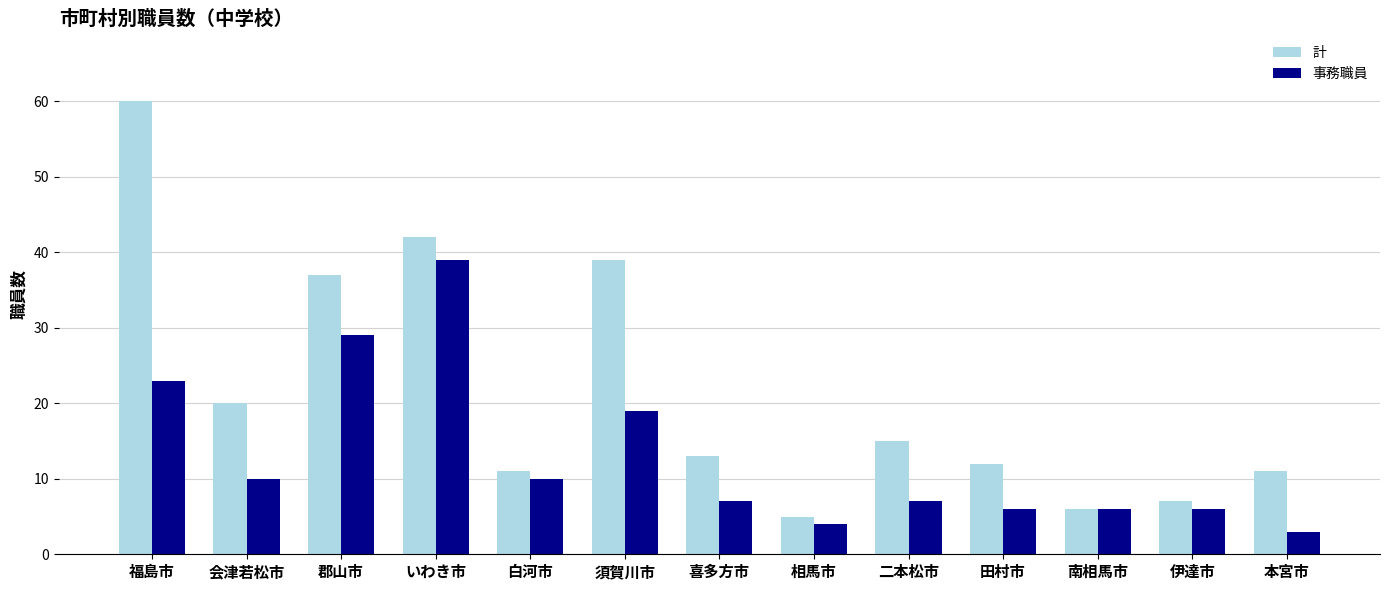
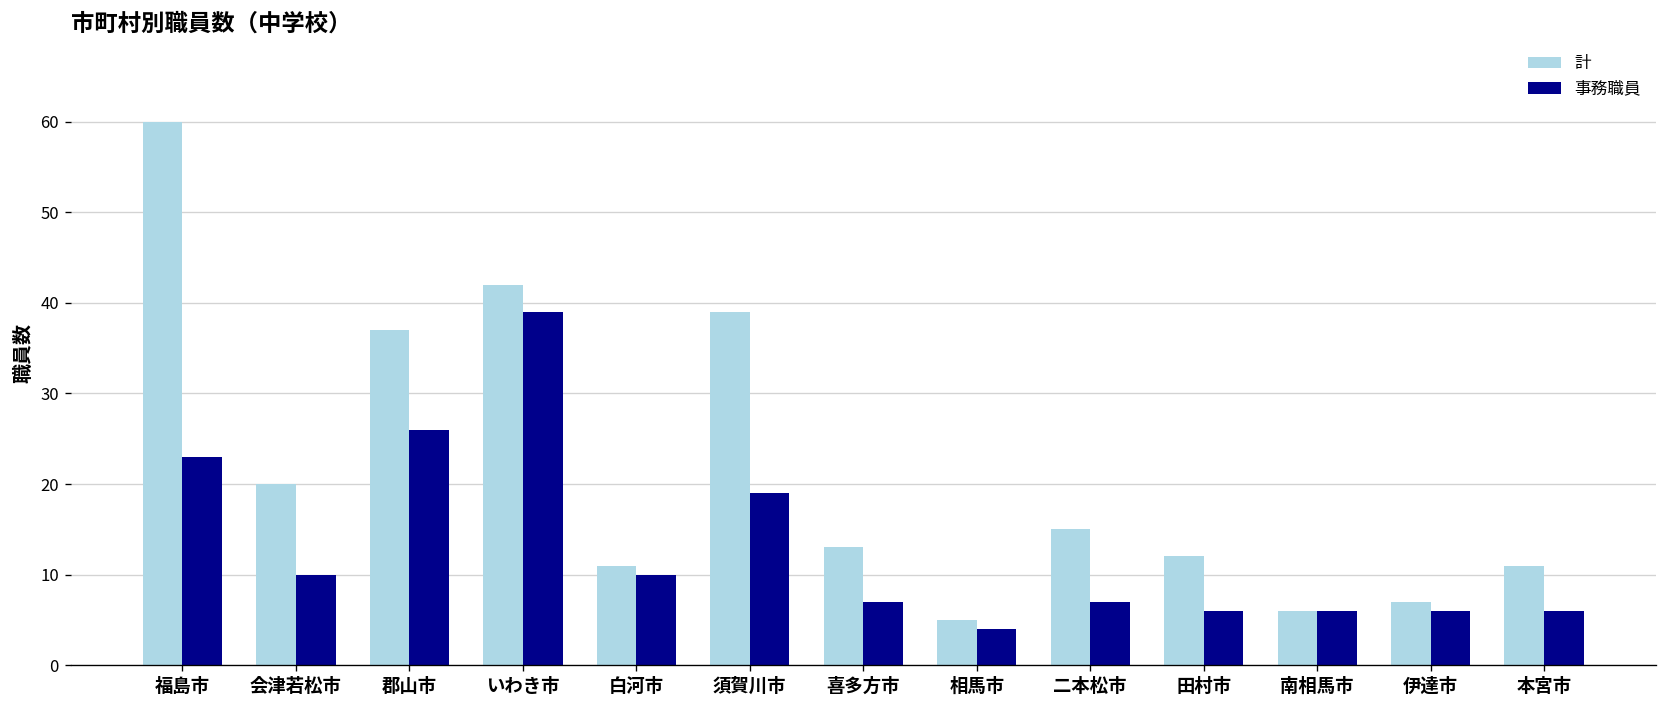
事務職員, 郡山市: 29 -> 26
事務職員, 本宮市: 3 -> 6
